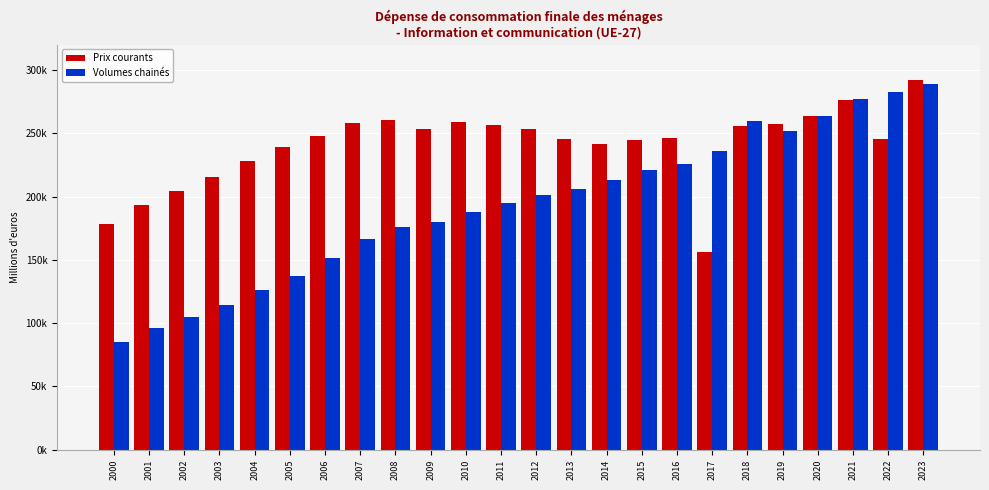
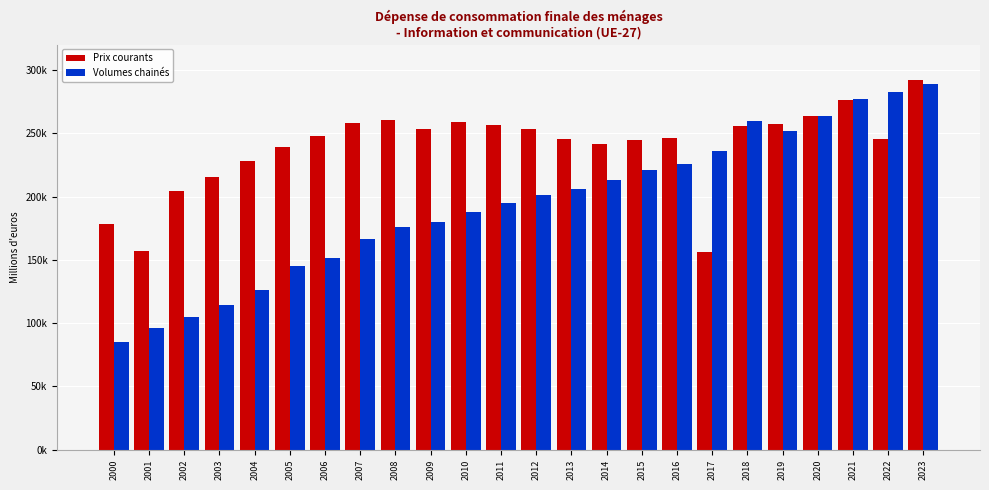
Prix courants, 2001: 193000 -> 157000
Volumes chainés, 2005: 138000 -> 145000
